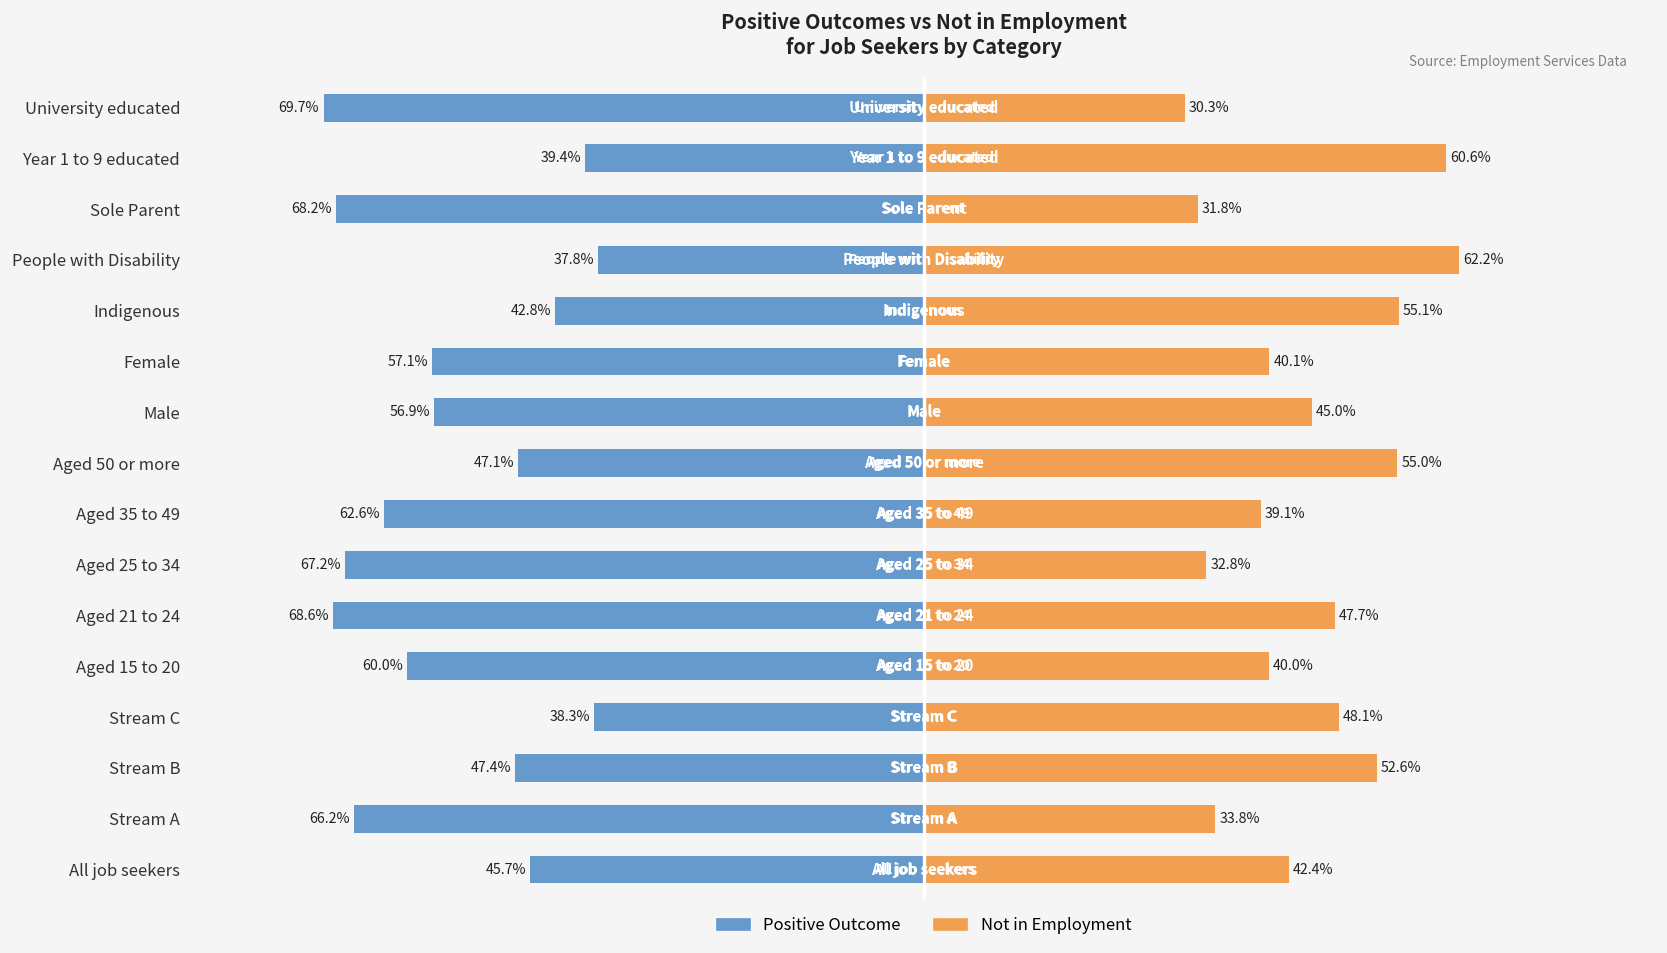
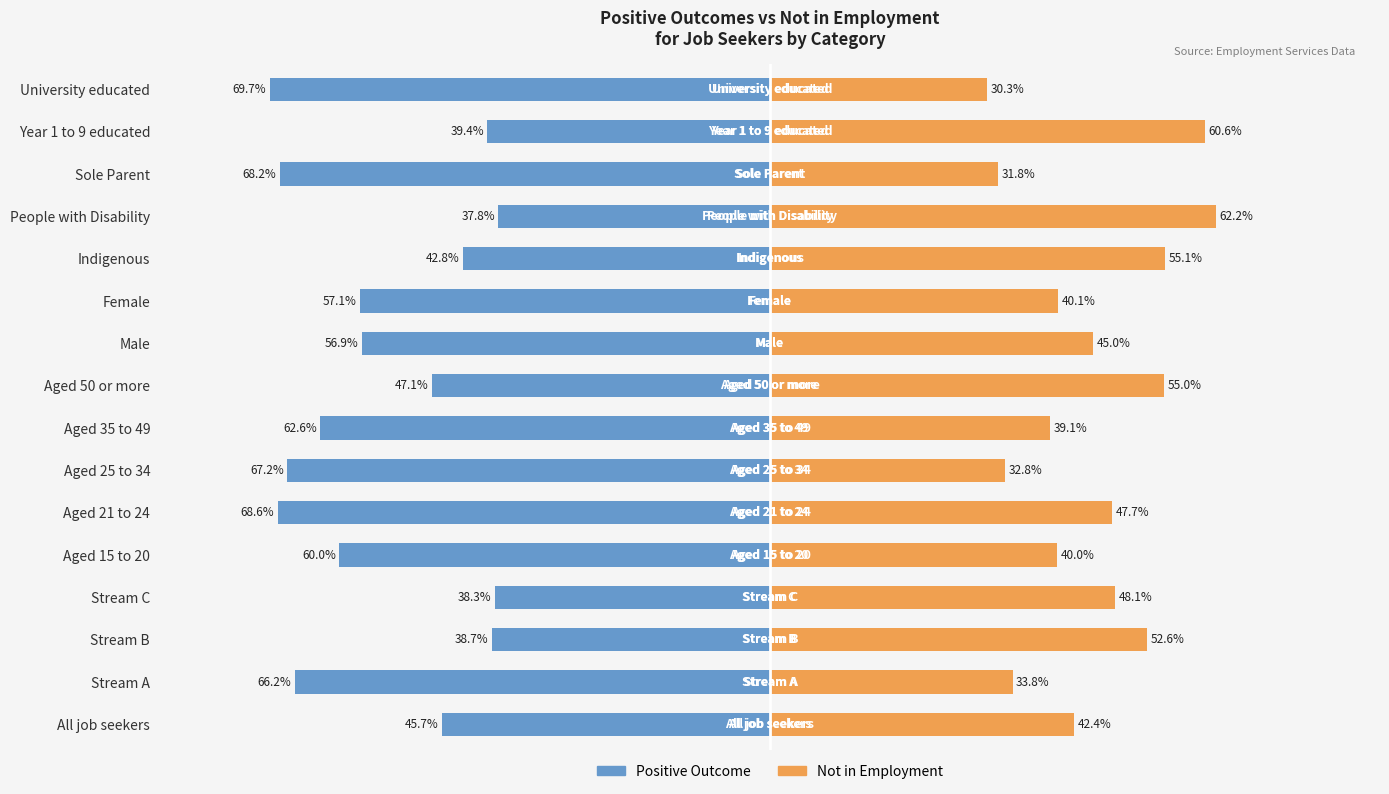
Positive Outcome, Stream B: 47.4% -> 38.7%
